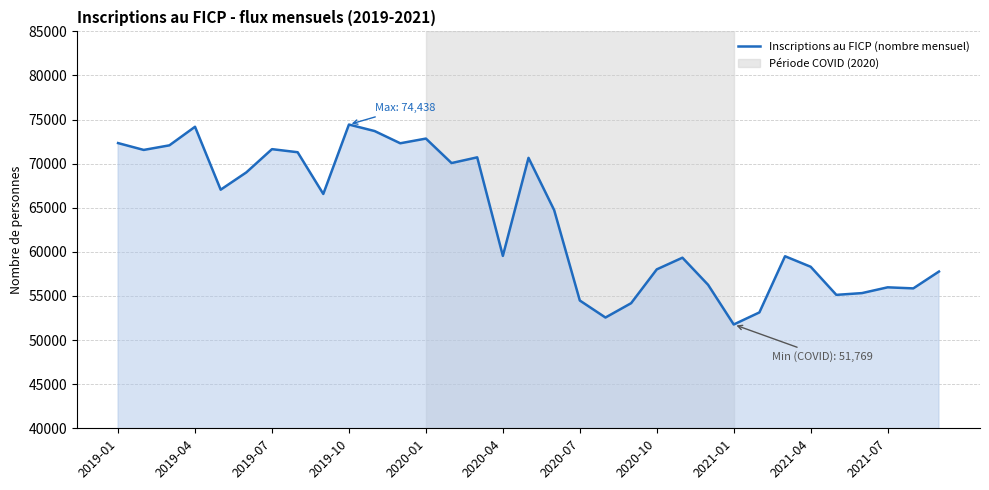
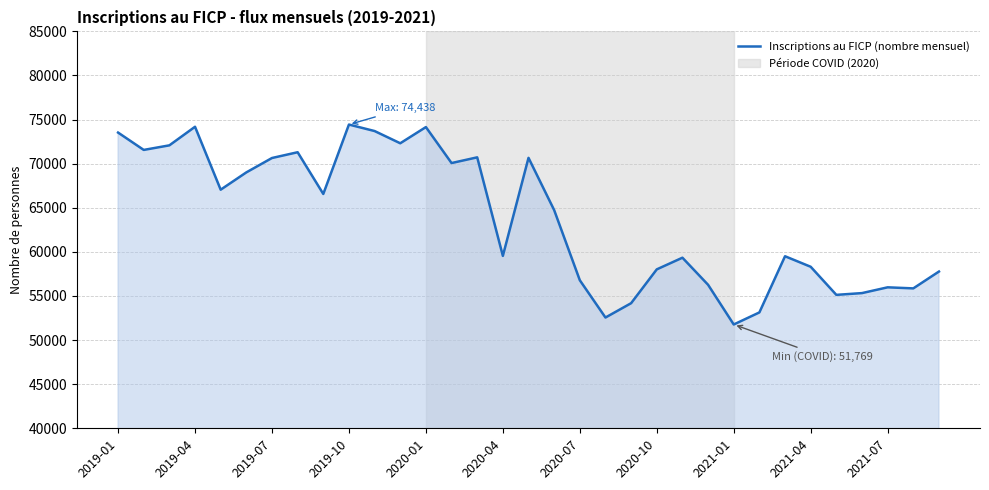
2019-01: 72000 -> 74000
2019-07: 72000 -> 71000
2020-01: 73000 -> 74000
2020-07: 54000 -> 57000
